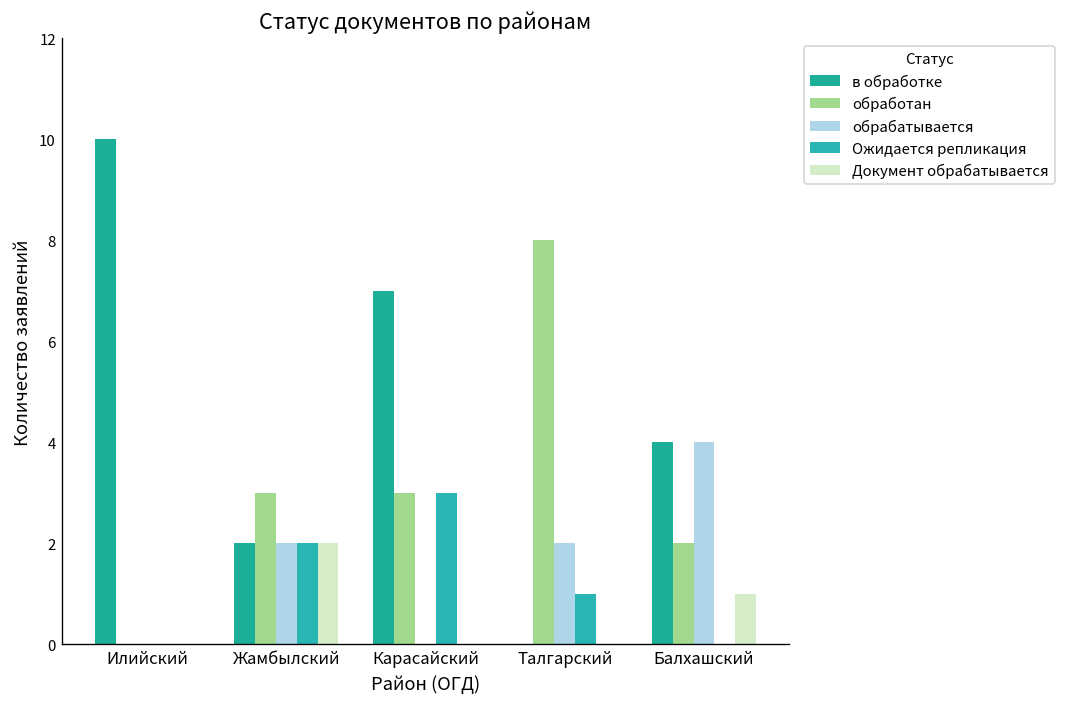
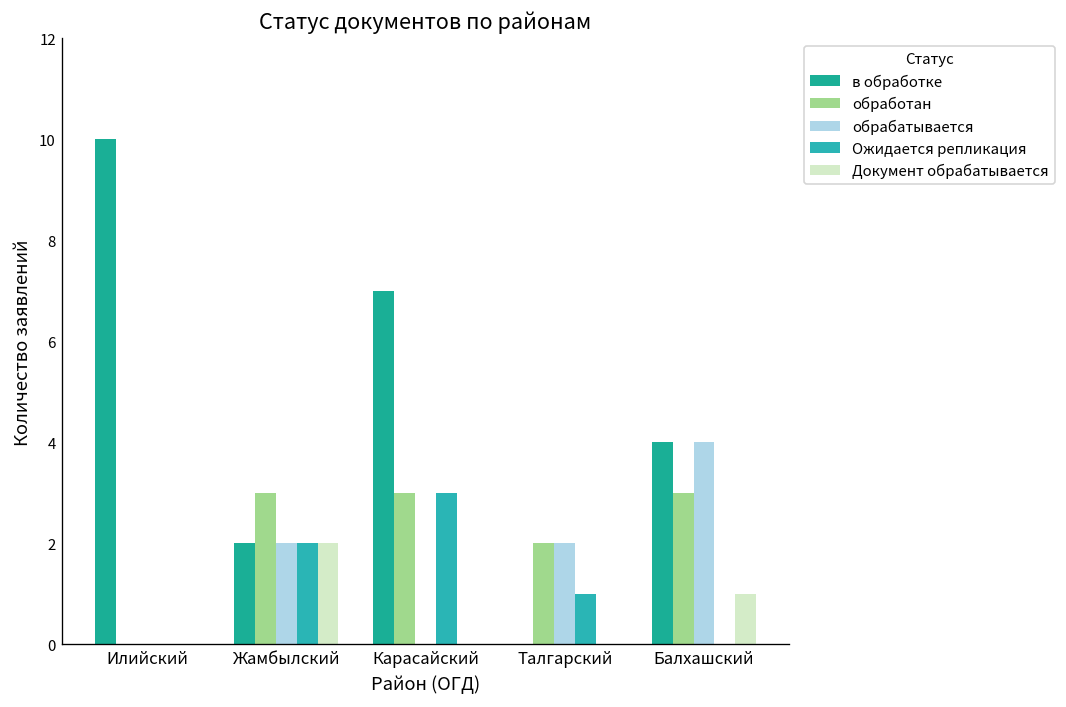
обработан, Талгарский: 8 -> 2
обработан, Балхашский: 2 -> 3
